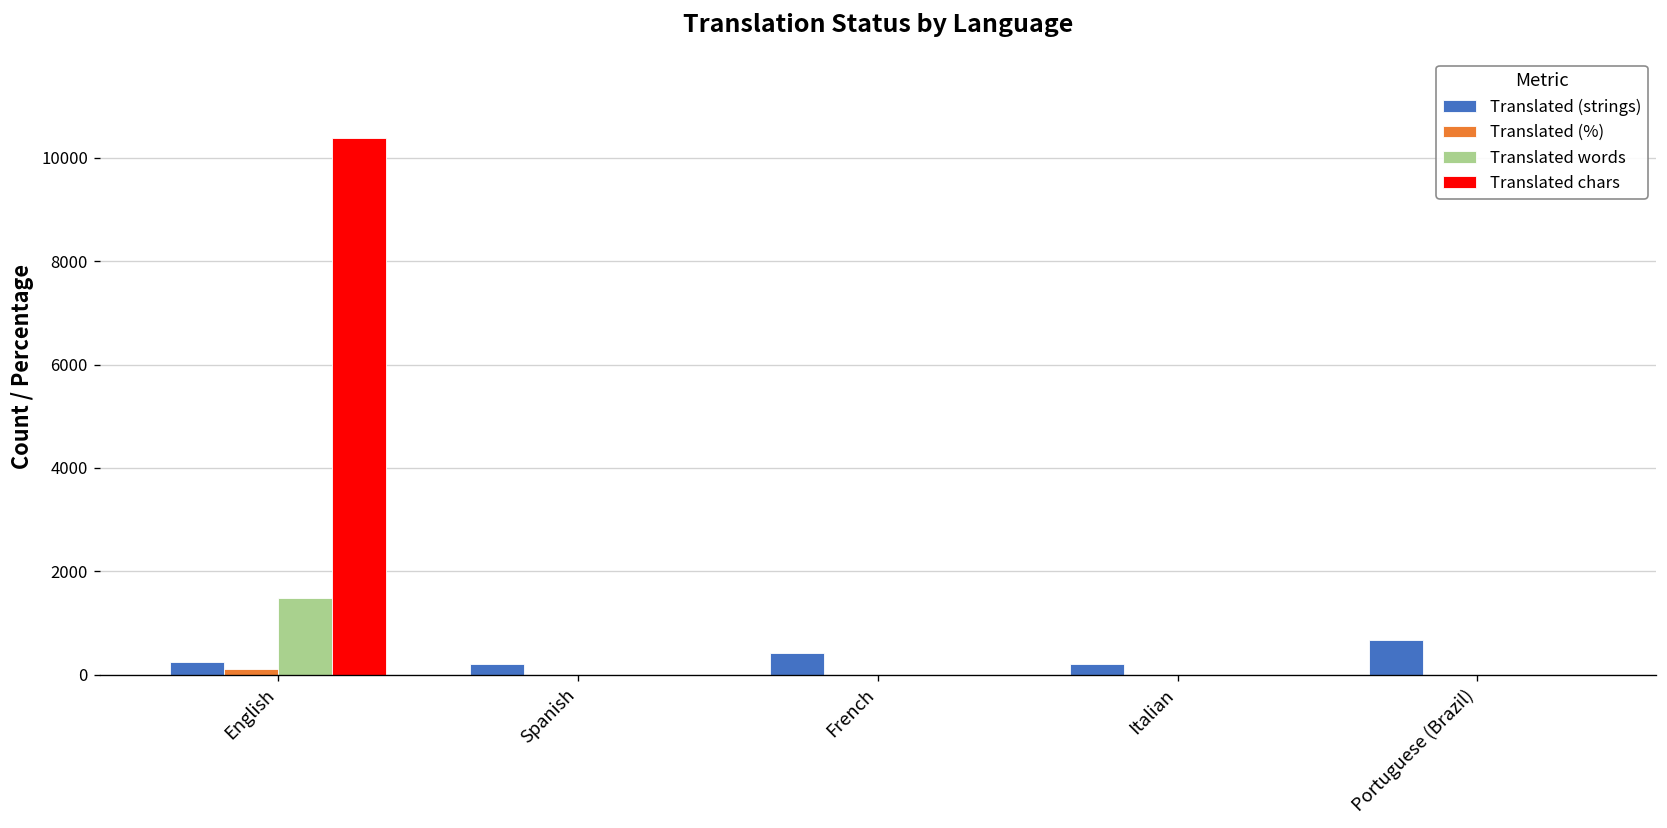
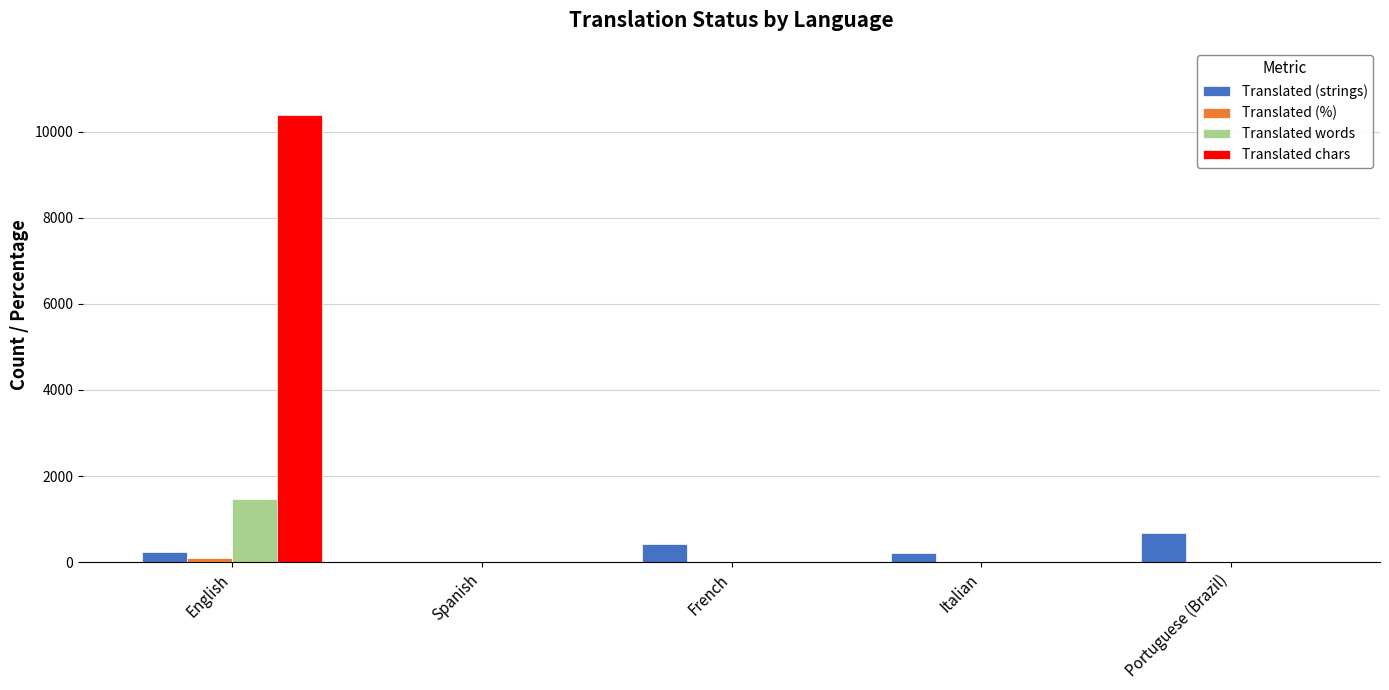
Translated (strings), Spanish: 200 -> 0
